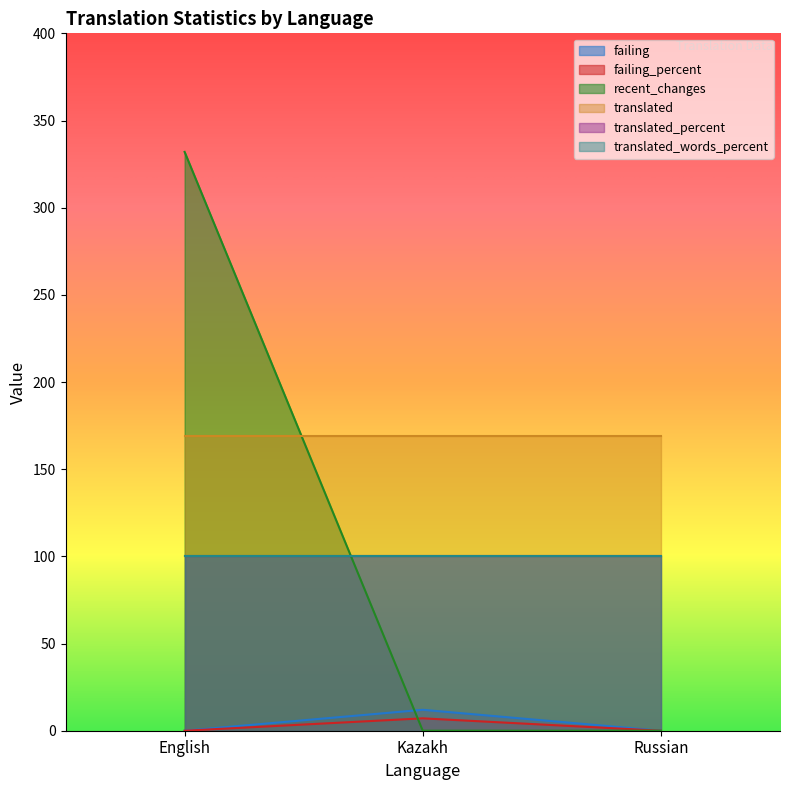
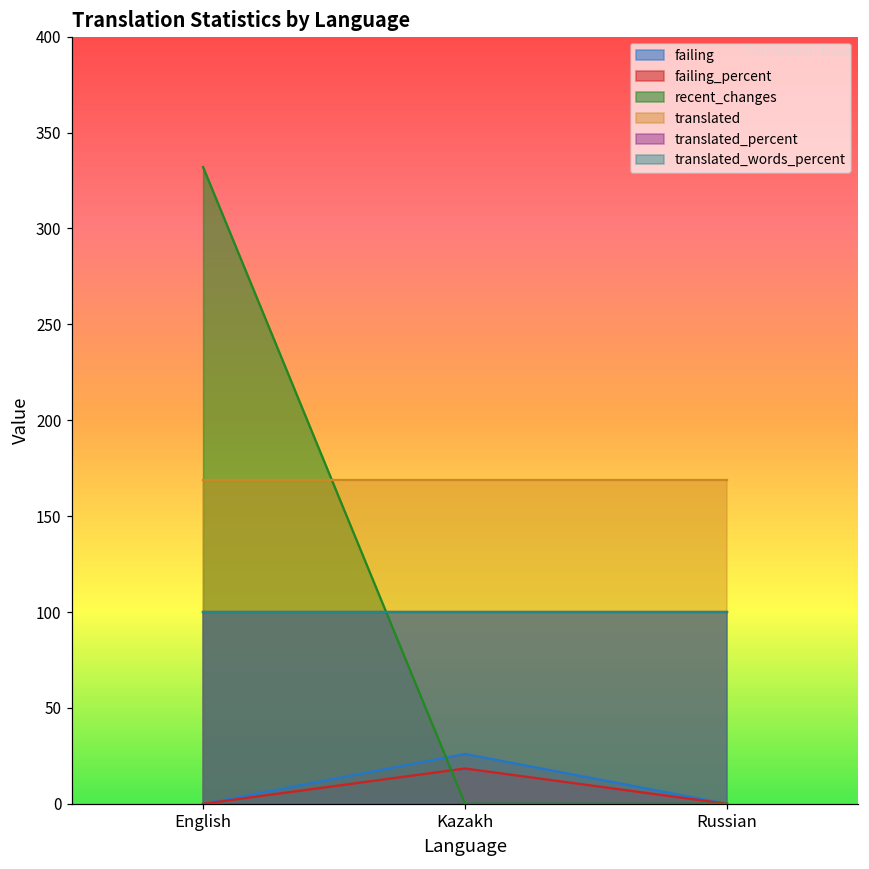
failing, Kazakh: 12 -> 26
failing_percent, Kazakh: 7 -> 18
